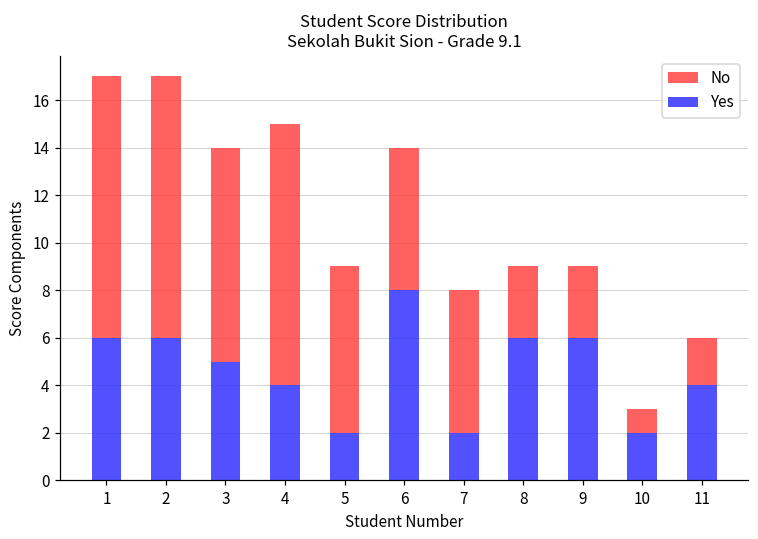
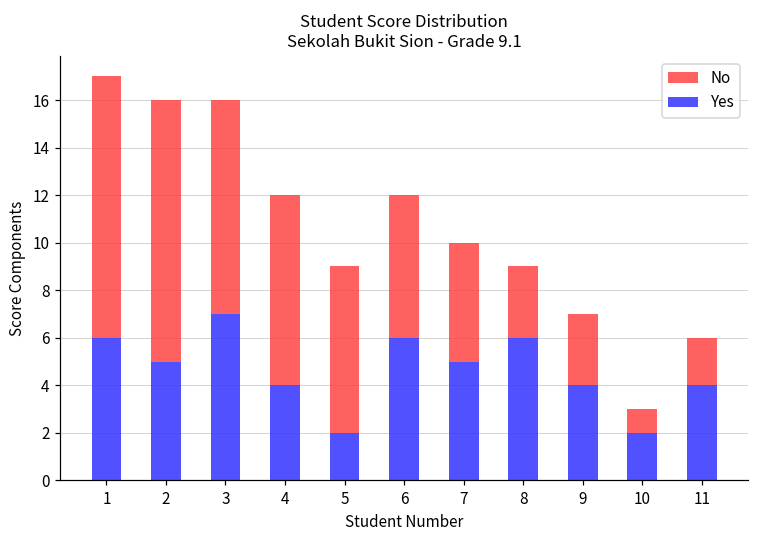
Yes, 2: 6 -> 5
Yes, 3: 5 -> 7
No, 4: 11 -> 8
Yes, 6: 8 -> 6
No, 7: 6 -> 5
Yes, 7: 2 -> 5
Yes, 9: 6 -> 4
